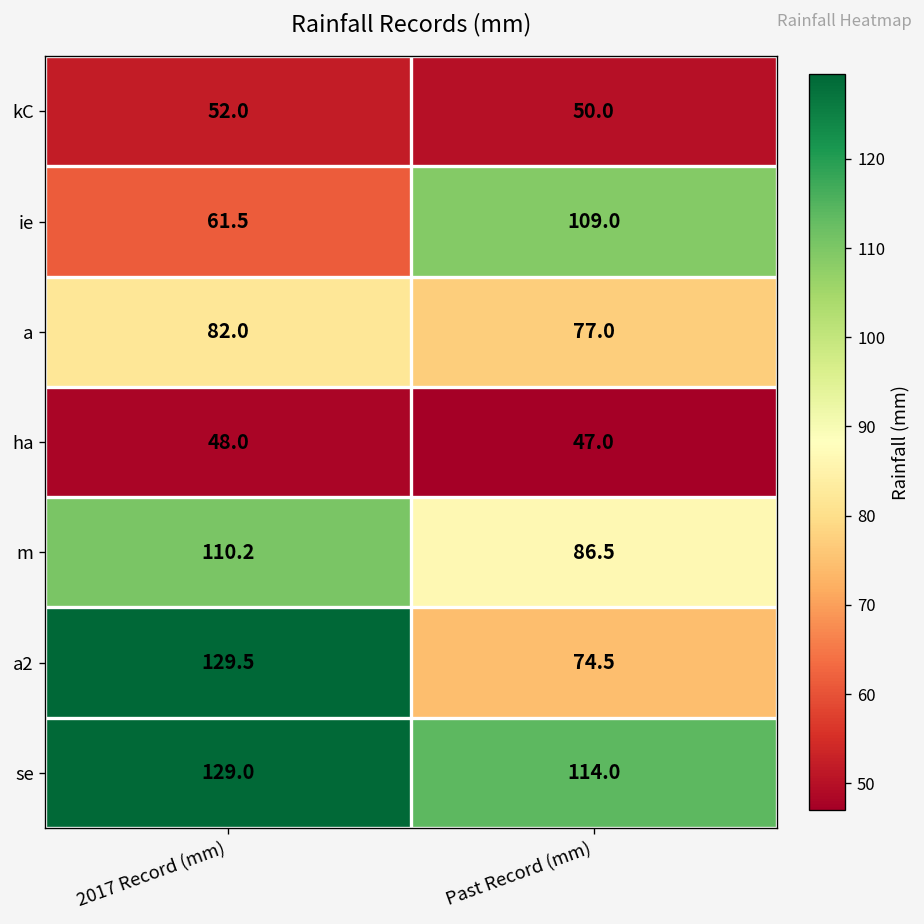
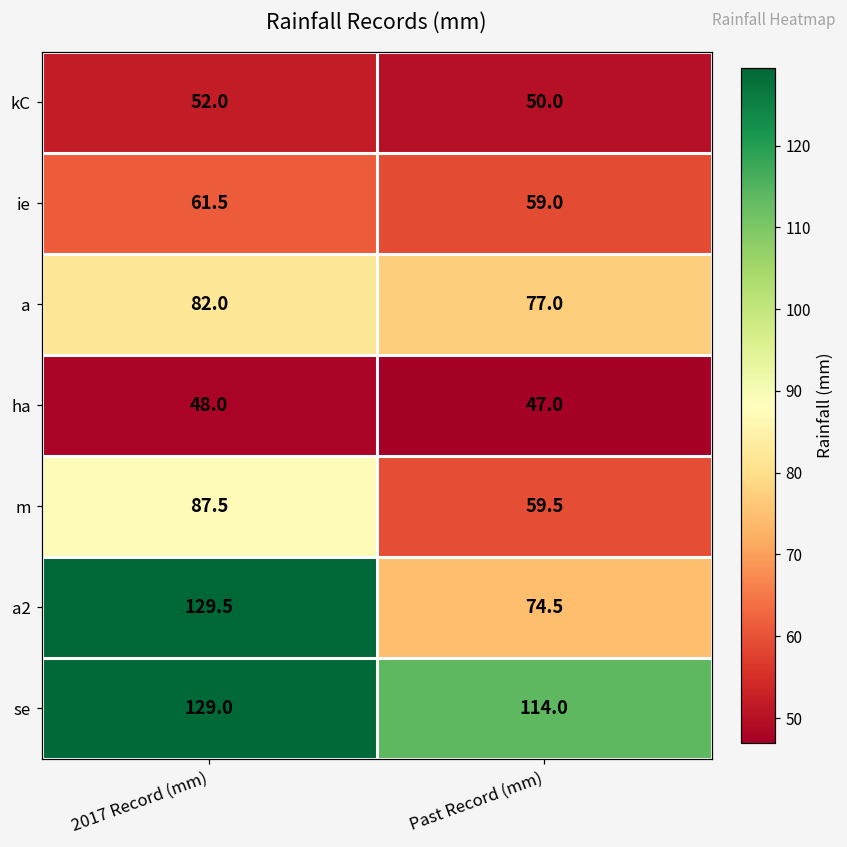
ie, Past Record (mm): 109.0 -> 59.0
m, 2017 Record (mm): 110.2 -> 87.5
m, Past Record (mm): 86.5 -> 59.5
